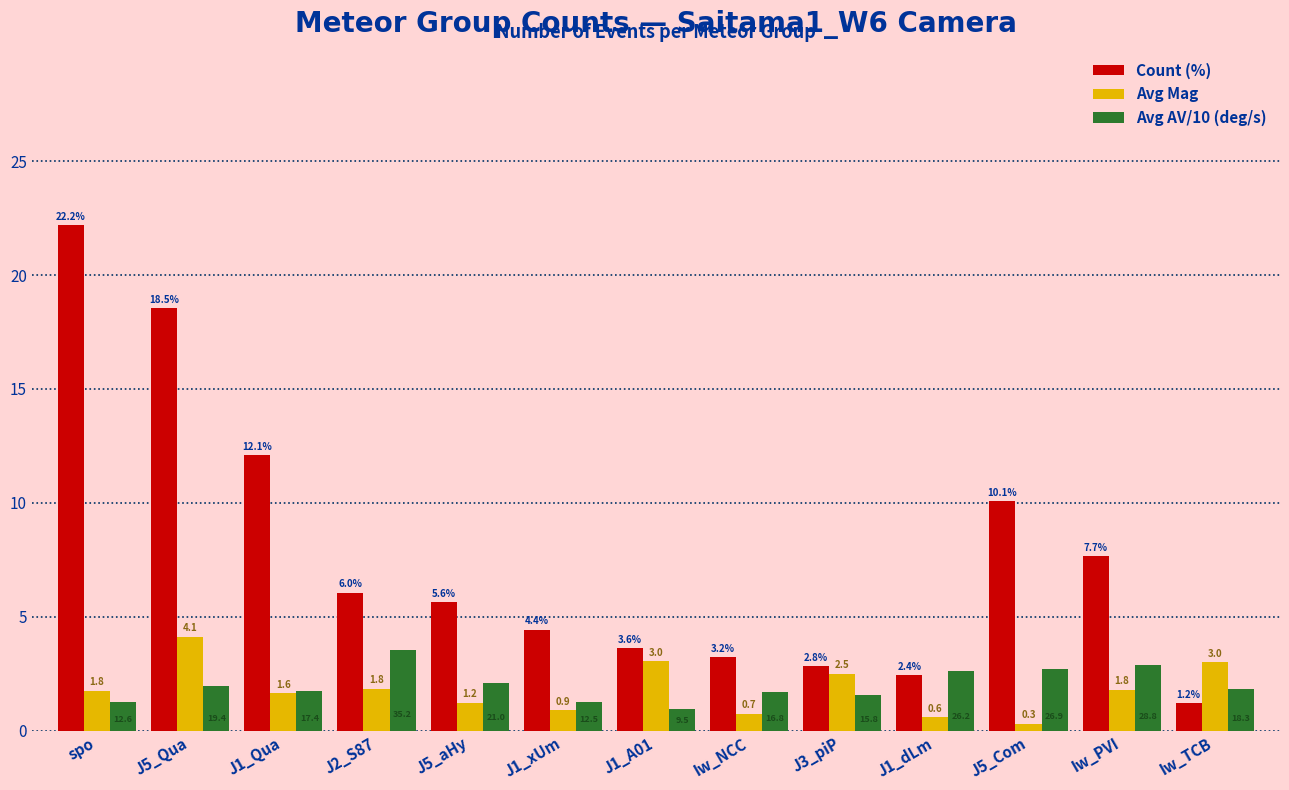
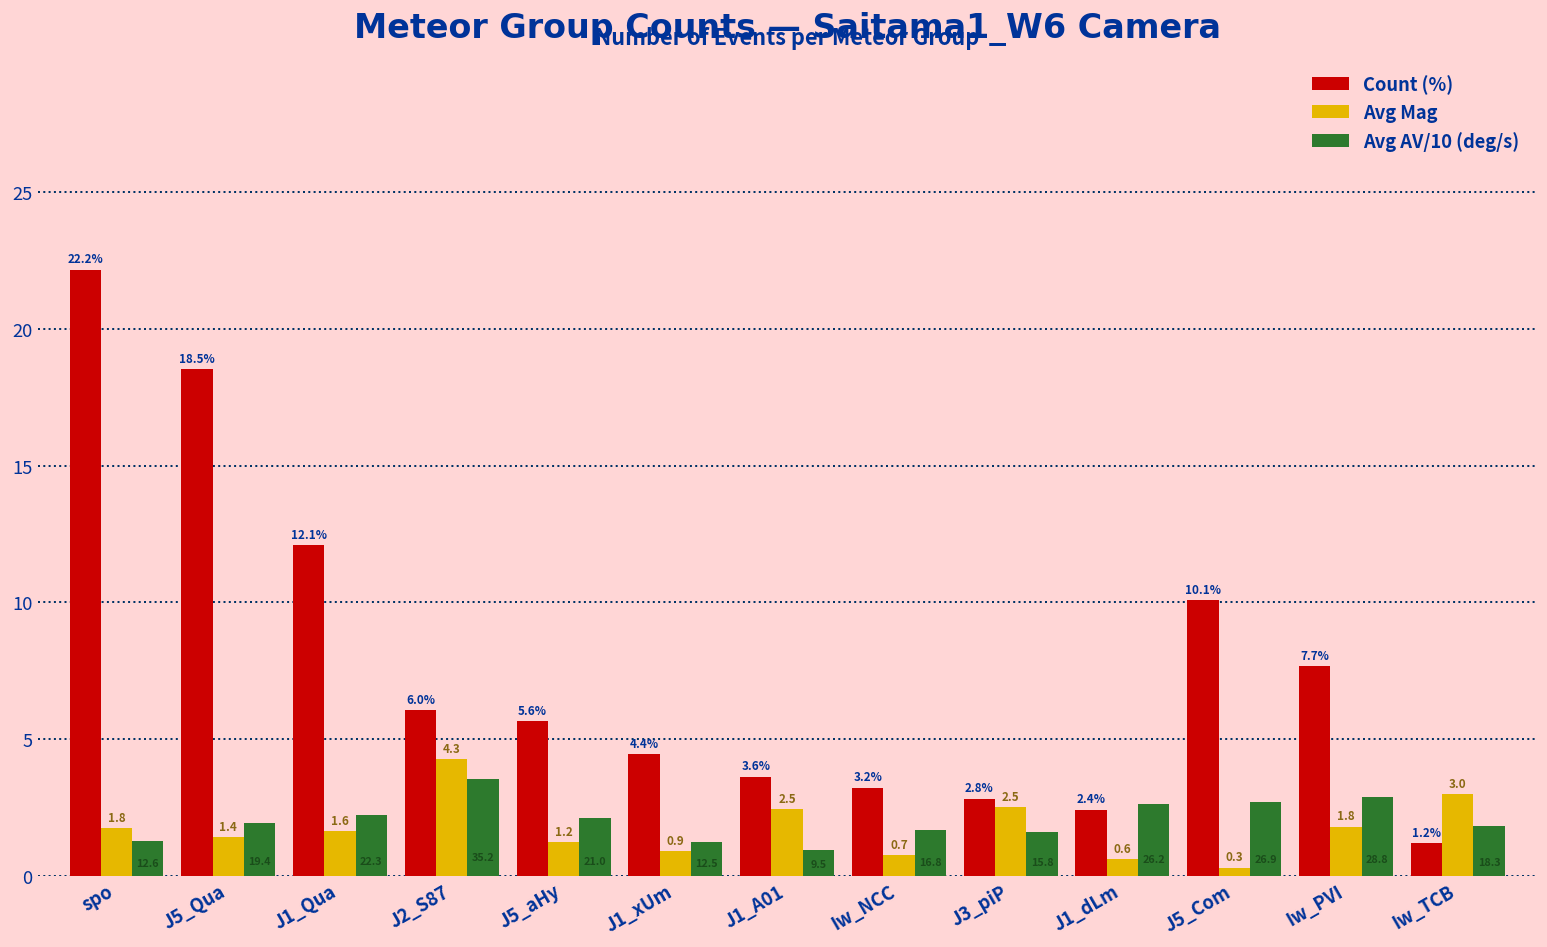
Avg Mag, J5_Qua: 4.1 -> 1.4
Avg AV/10 (deg/s), J1_Qua: 1.7 -> 2.2
Avg Mag, J2_S87: 1.8 -> 4.3
Avg Mag, J1_A01: 3.0 -> 2.5
